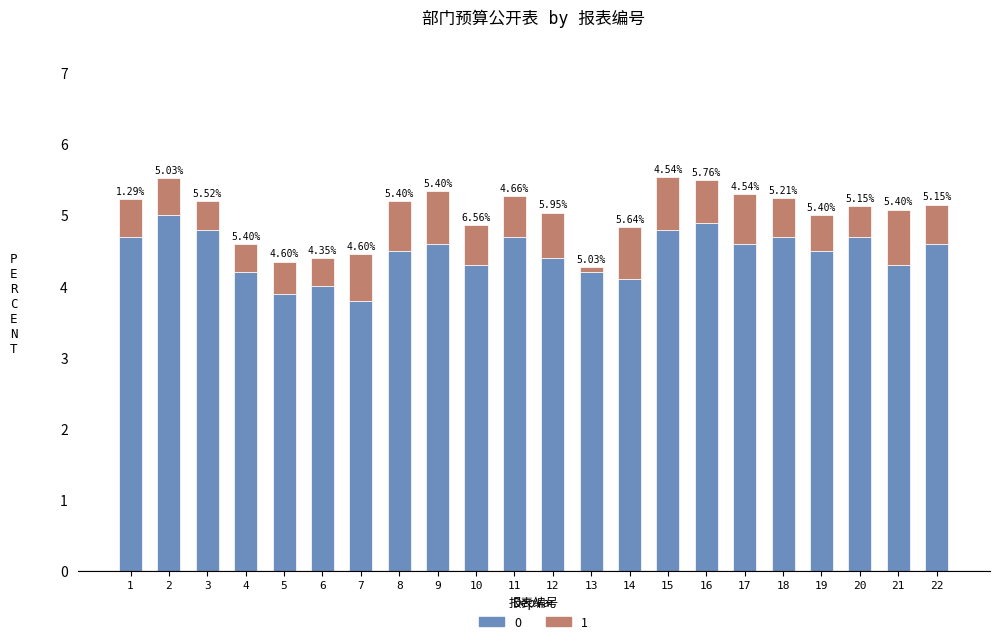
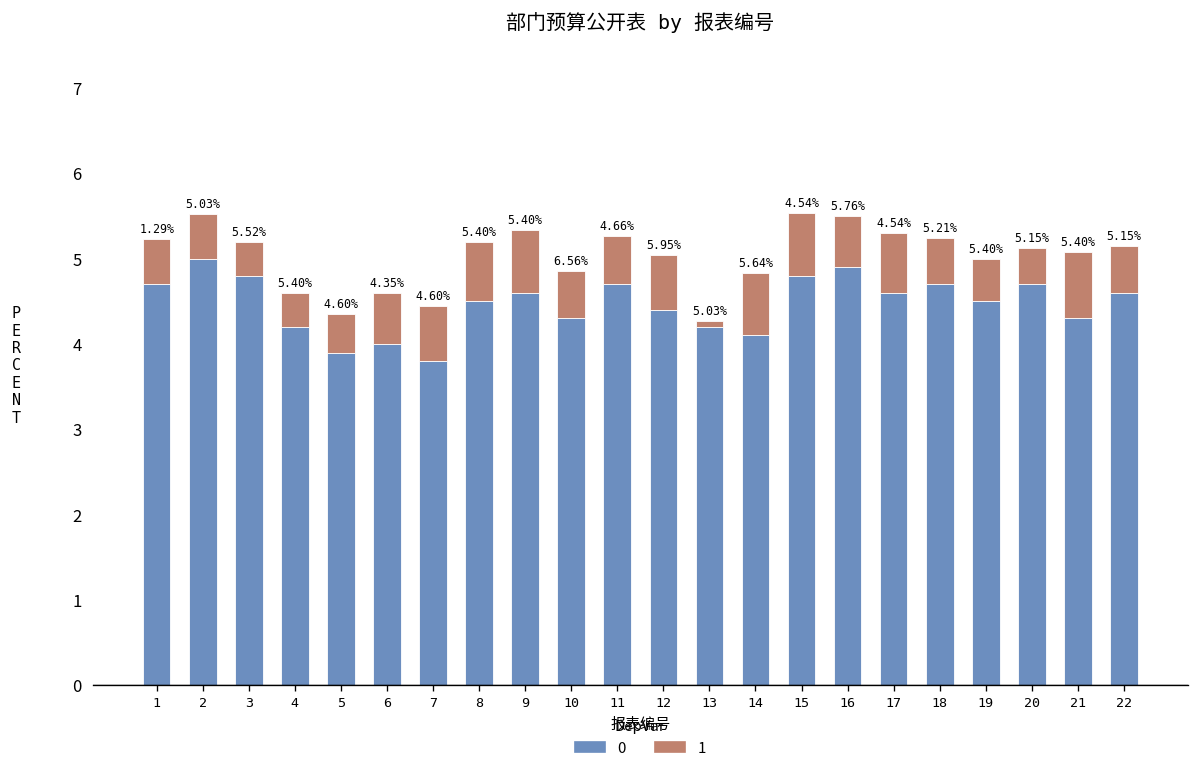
1, 6: 0.4 -> 0.6
